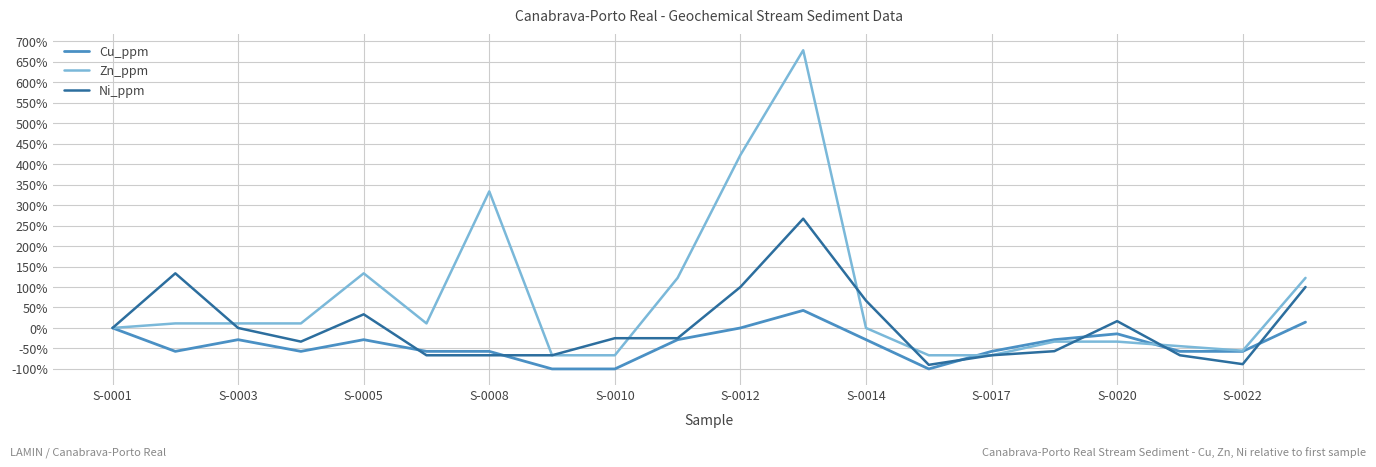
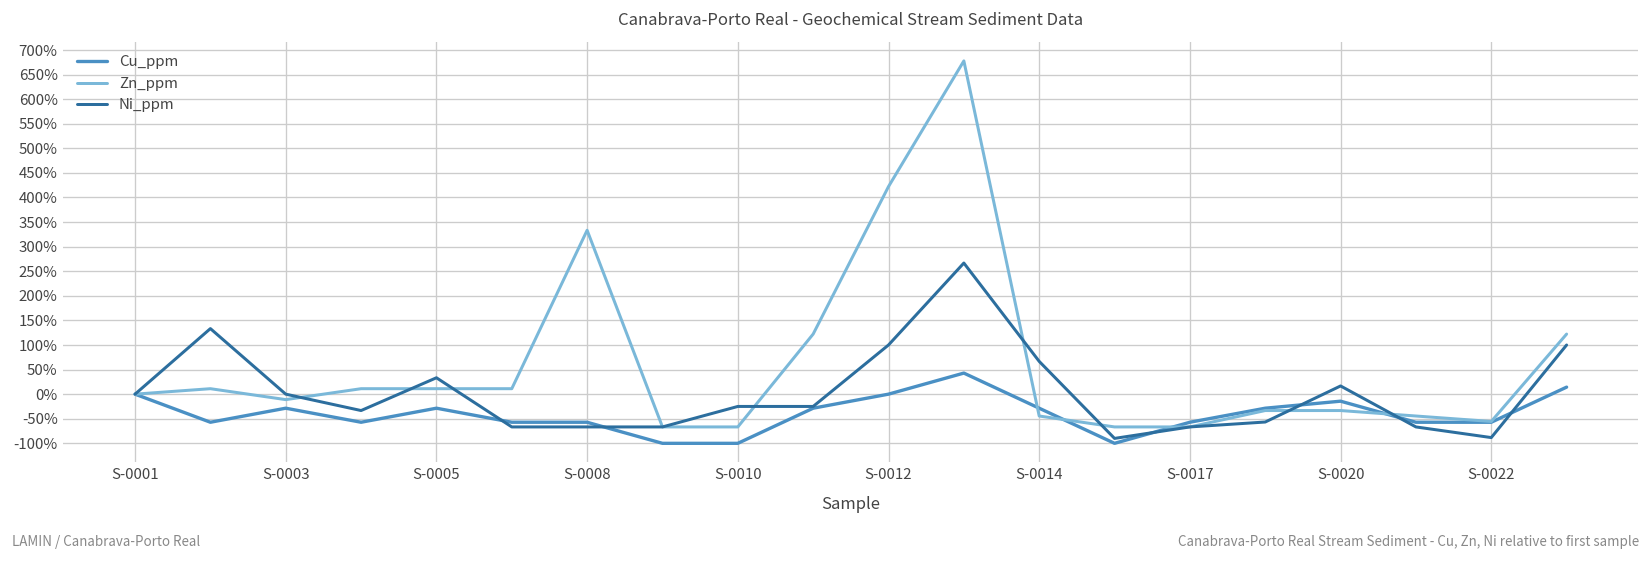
Zn_ppm, S-0003: 10% -> -10%
Zn_ppm, S-0005: 130% -> 10%
Zn_ppm, S-0014: 0% -> -40%
